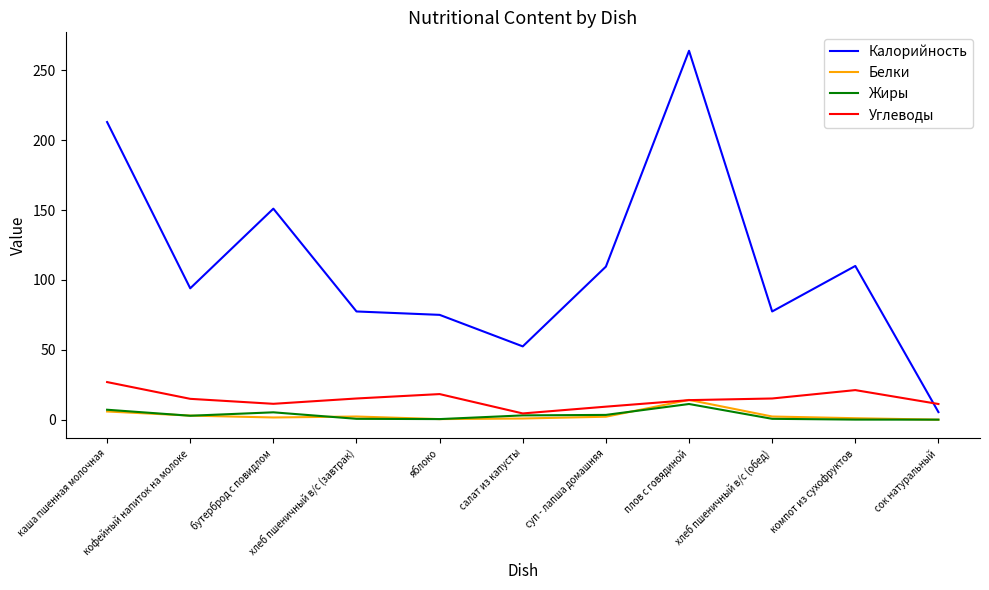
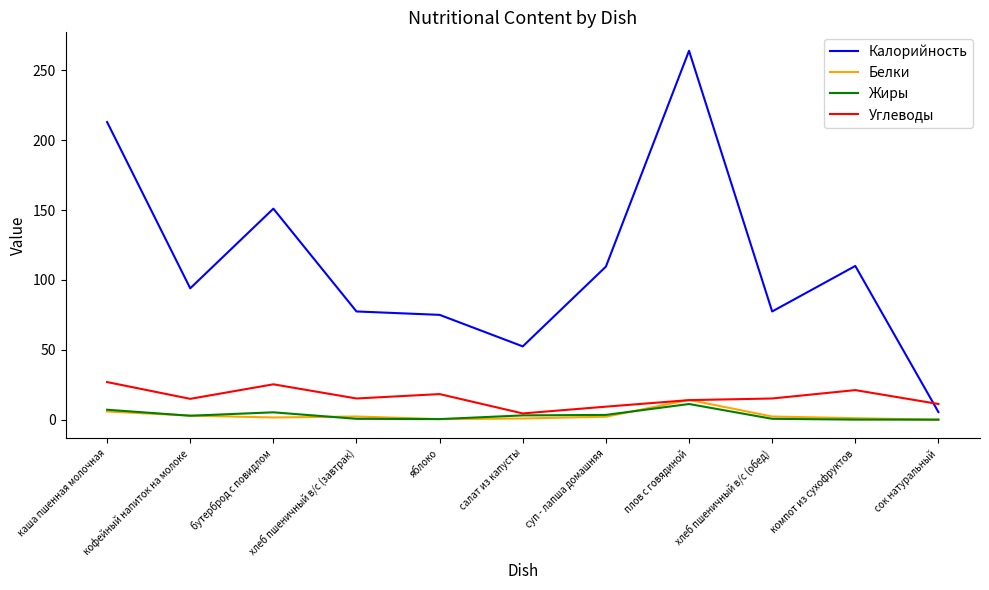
Углеводы, бутерброд с повидлом: 11 -> 25
